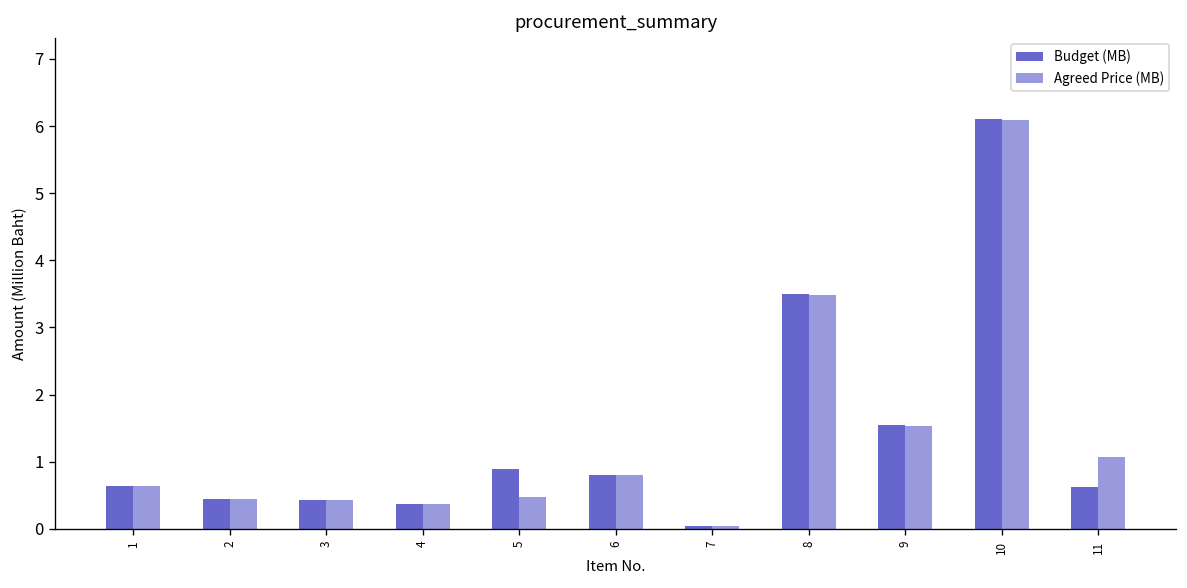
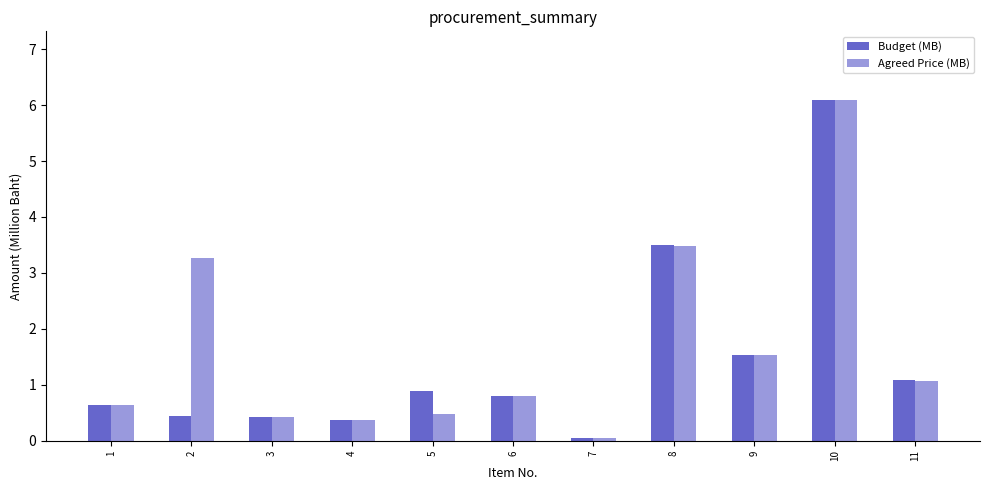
Agreed Price (MB), 2: 0.5 -> 3.3
Budget (MB), 11: 0.6 -> 1.1
